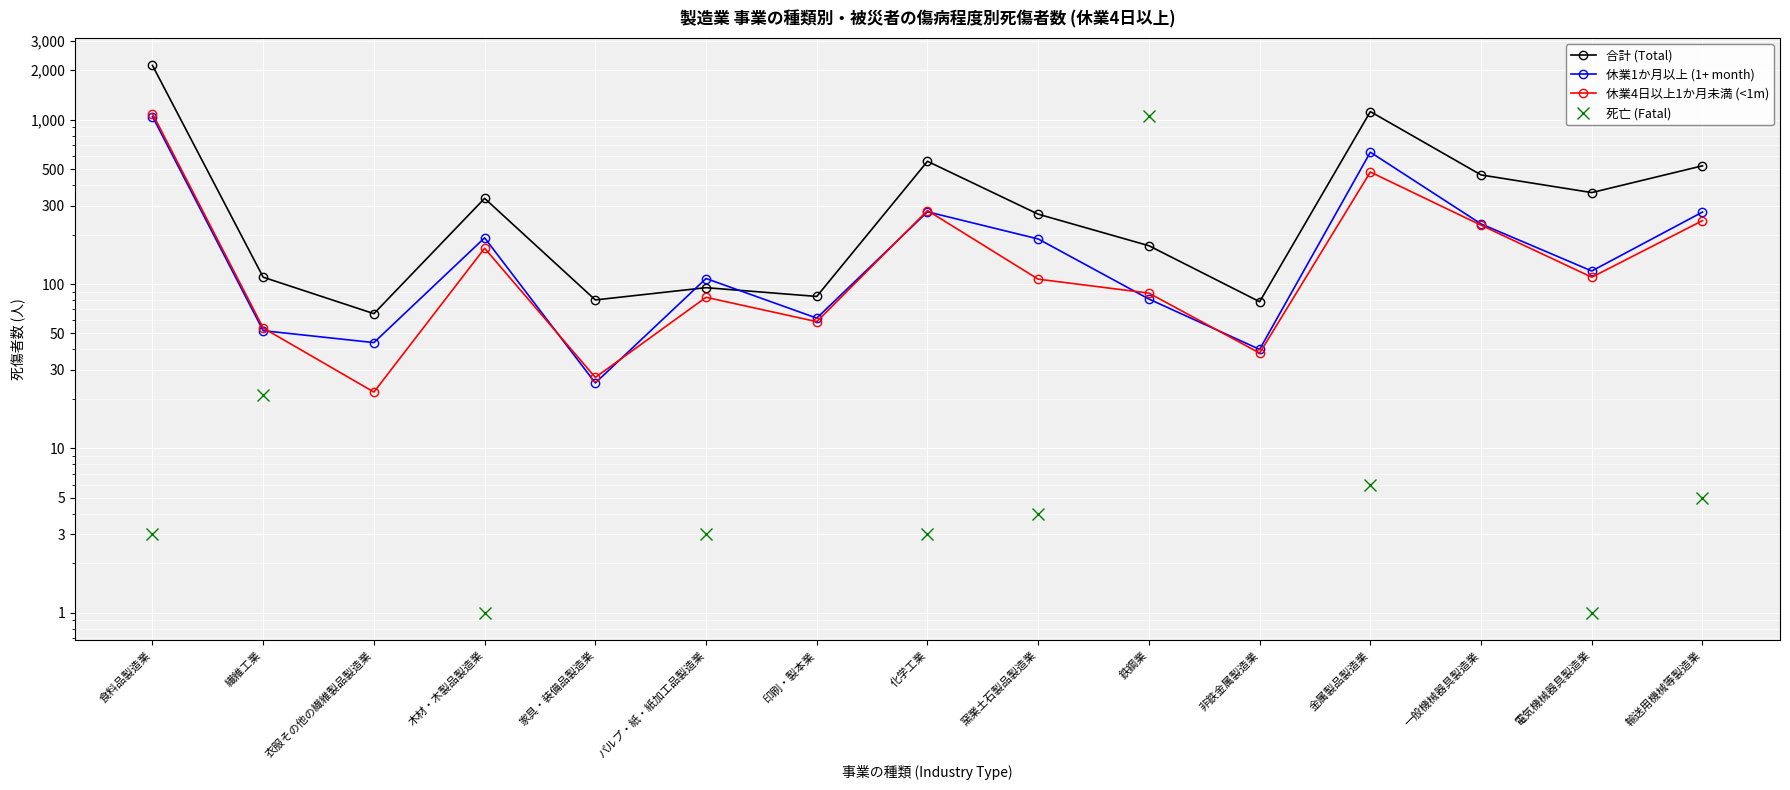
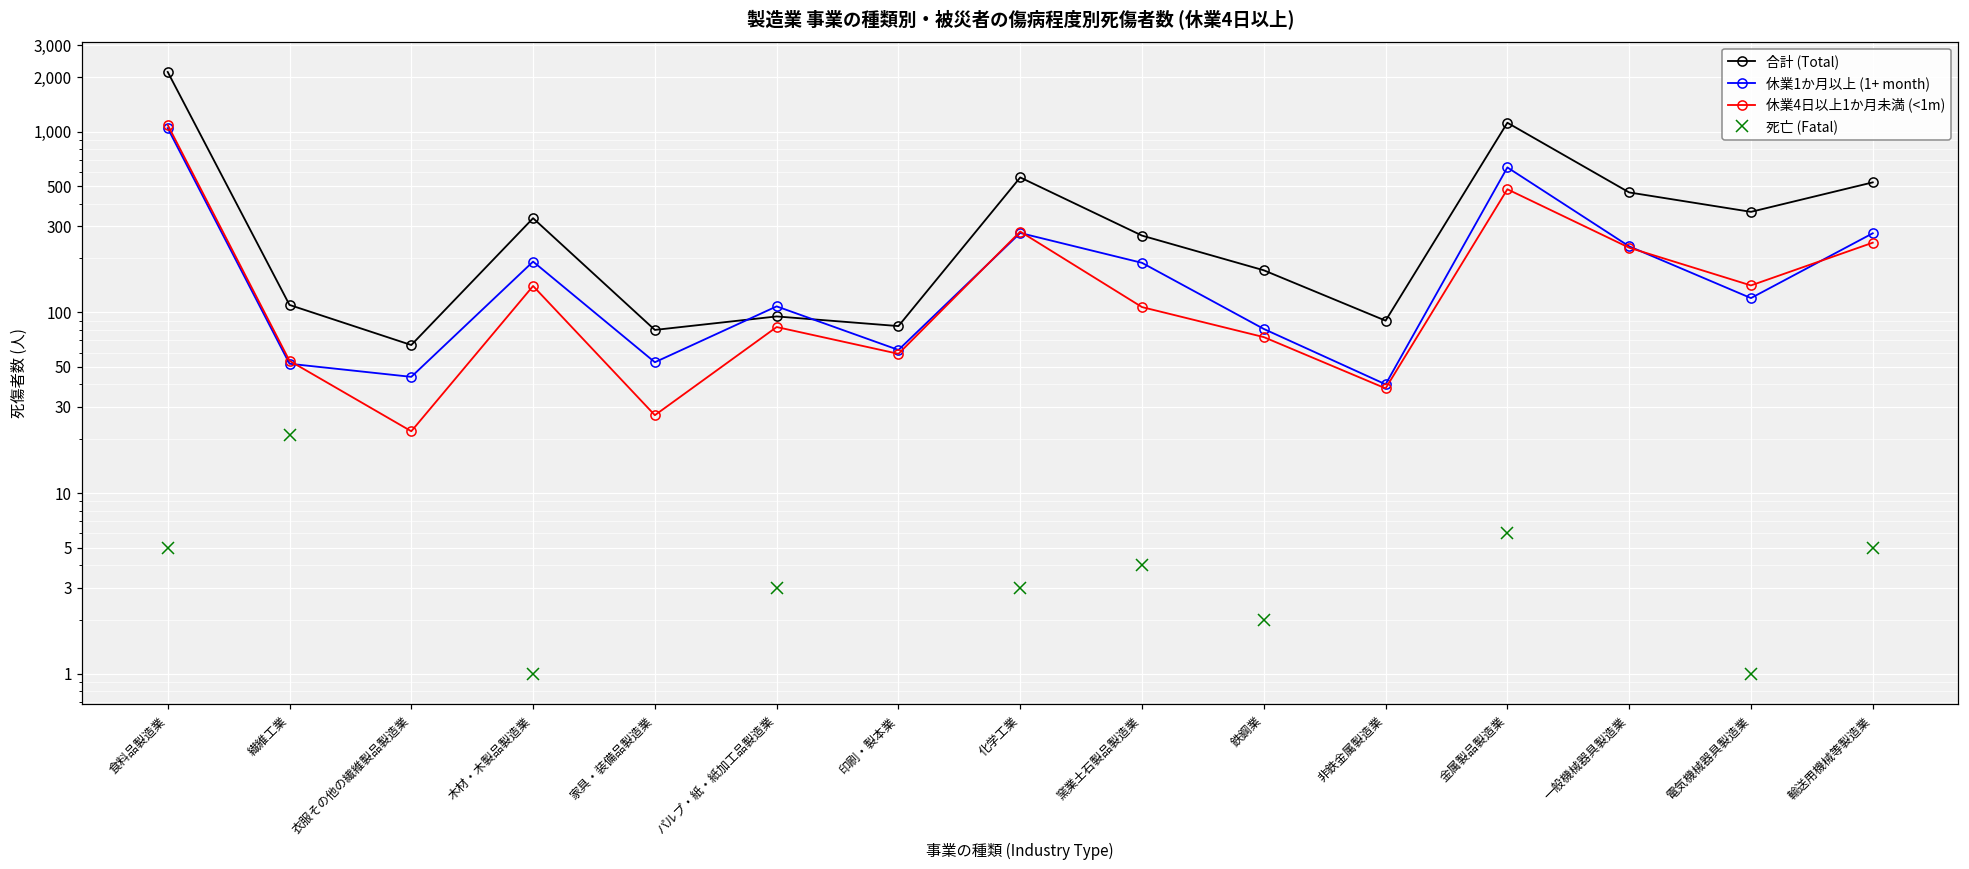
死亡 (Fatal), 食料品製造業: 3 -> 5
休業4日以上1か月未満 (<1m), 木材・木製品製造業: 170 -> 140
休業1か月以上 (1+ month), 家具・装備品製造業: 25 -> 53
休業4日以上1か月未満 (<1m), 鉄鋼業: 90 -> 70
死亡 (Fatal), 鉄鋼業: 1,100 -> 2
合計 (Total), 非鉄金属製造業: 80 -> 90
休業4日以上1か月未満 (<1m), 電気機械器具製造業: 110 -> 140
